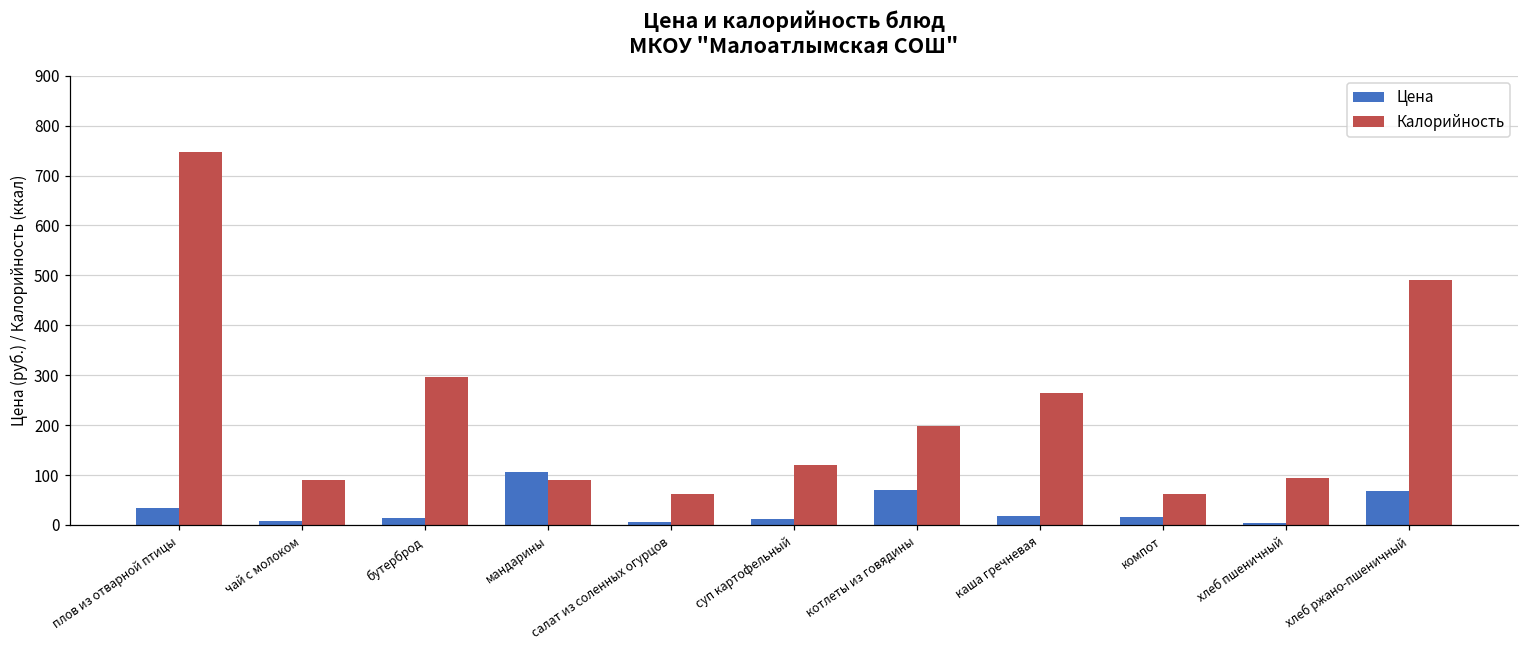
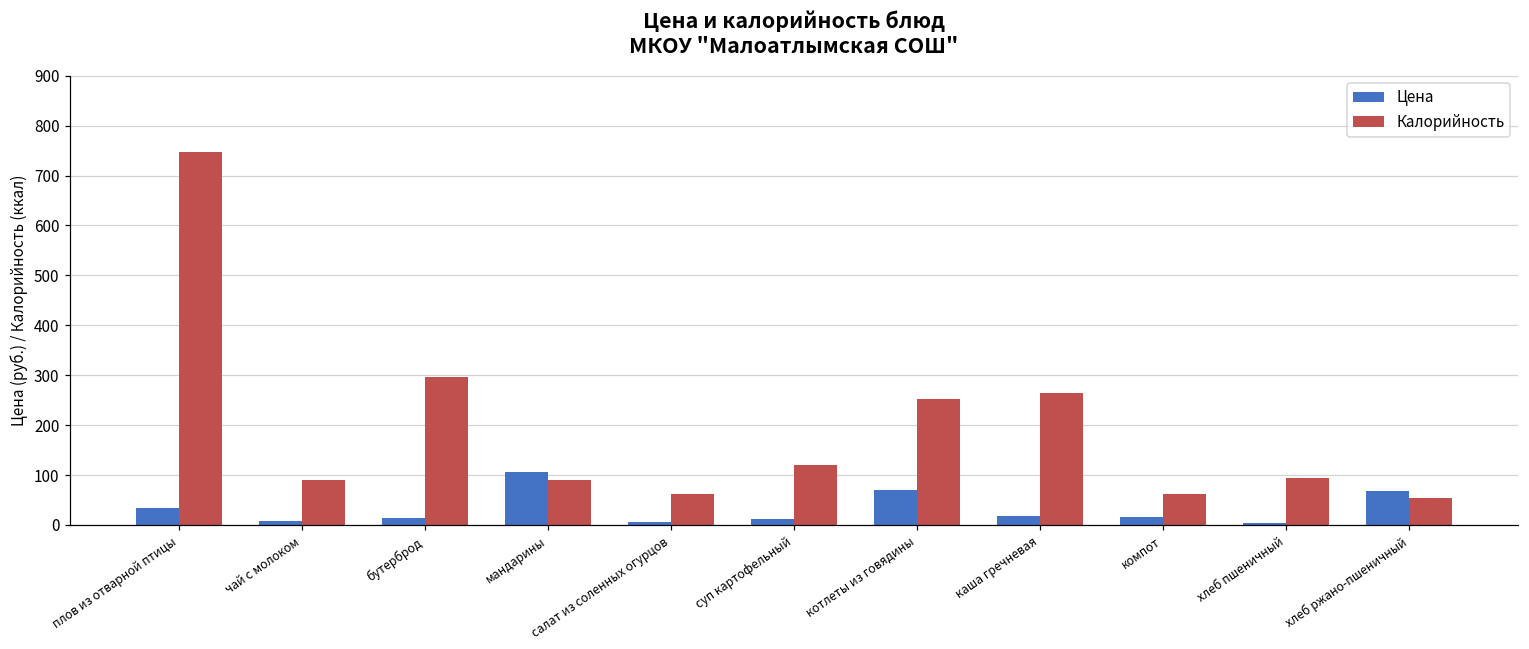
Калорийность, котлеты из говядины: 200 -> 250
Калорийность, хлеб ржано-пшеничный: 490 -> 50
